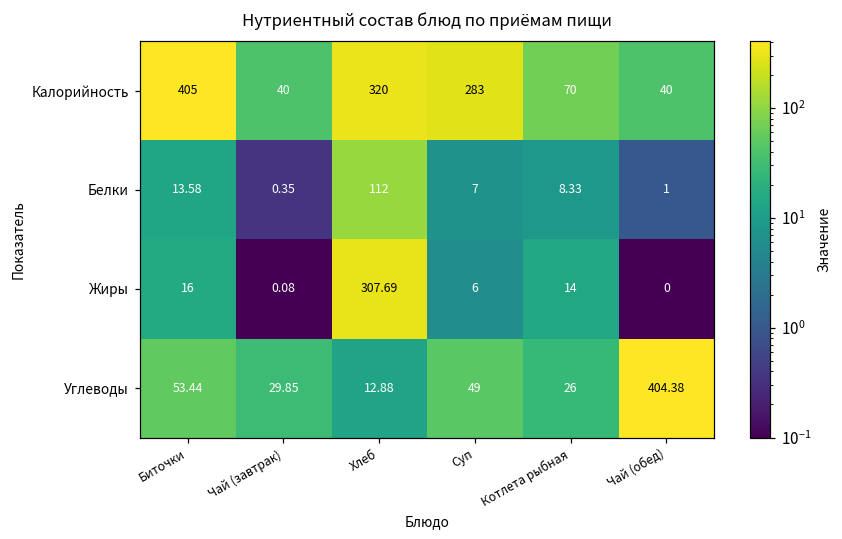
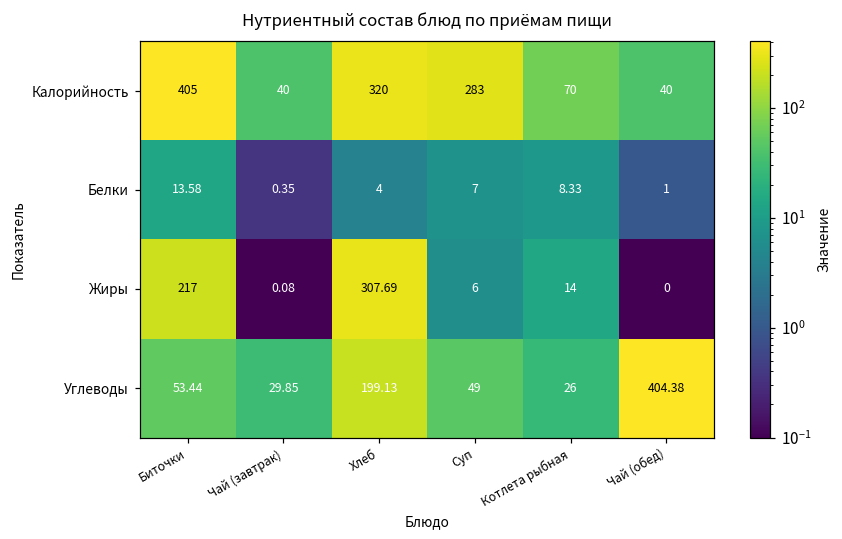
Белки, Хлеб: 112 -> 4
Жиры, Биточки: 16 -> 217
Углеводы, Хлеб: 12.88 -> 199.13
